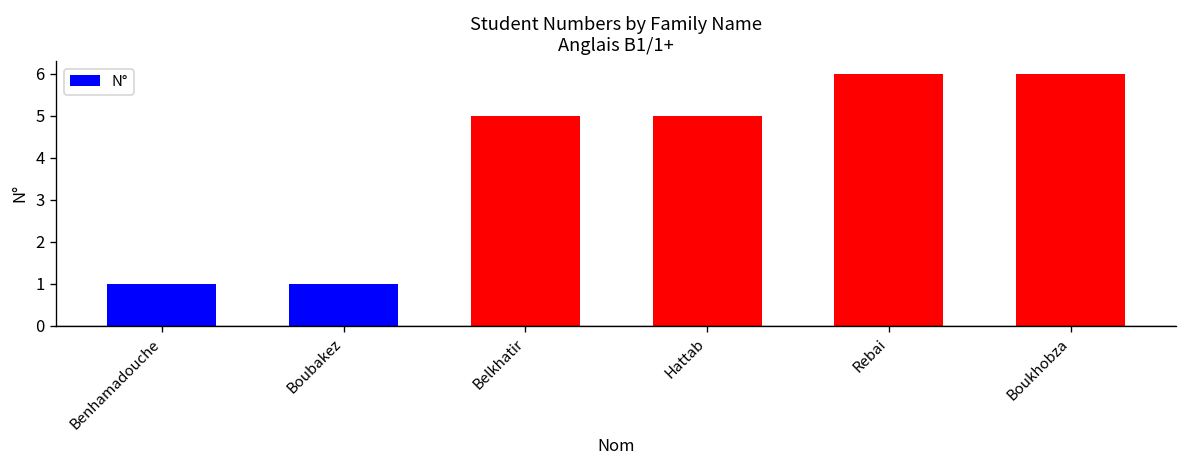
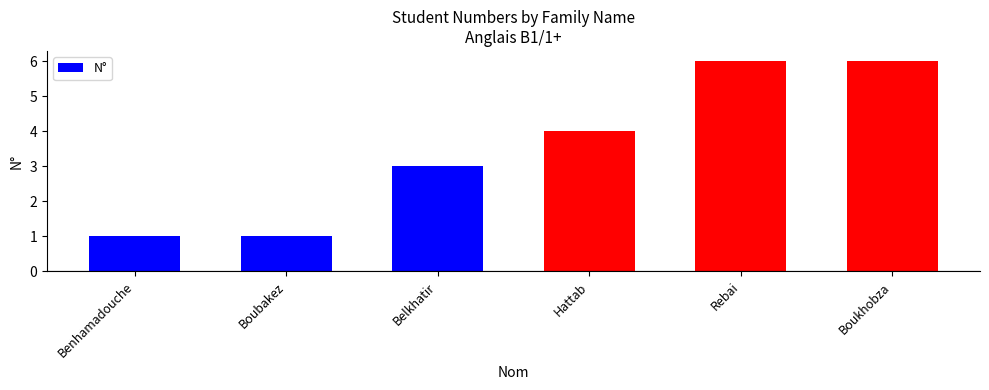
Belkhatir: 5 -> 3
Hattab: 5 -> 4
